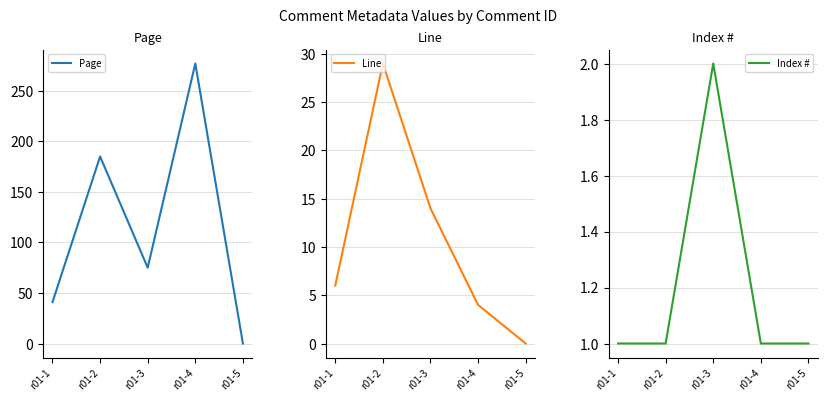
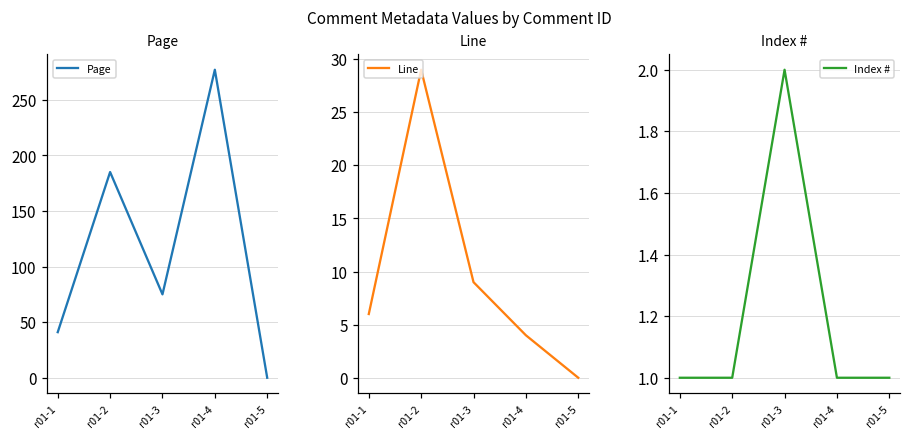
Line, r01-3: 14 -> 9
